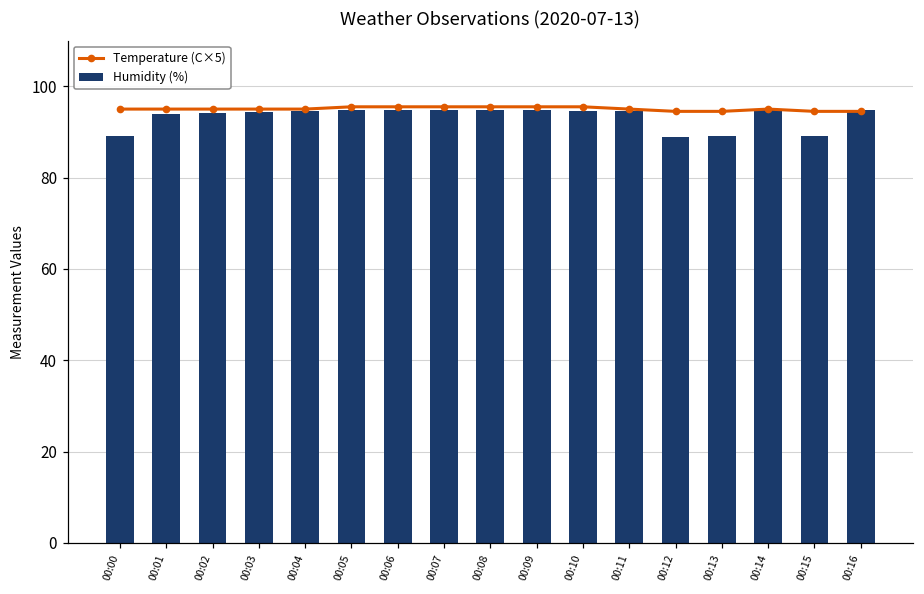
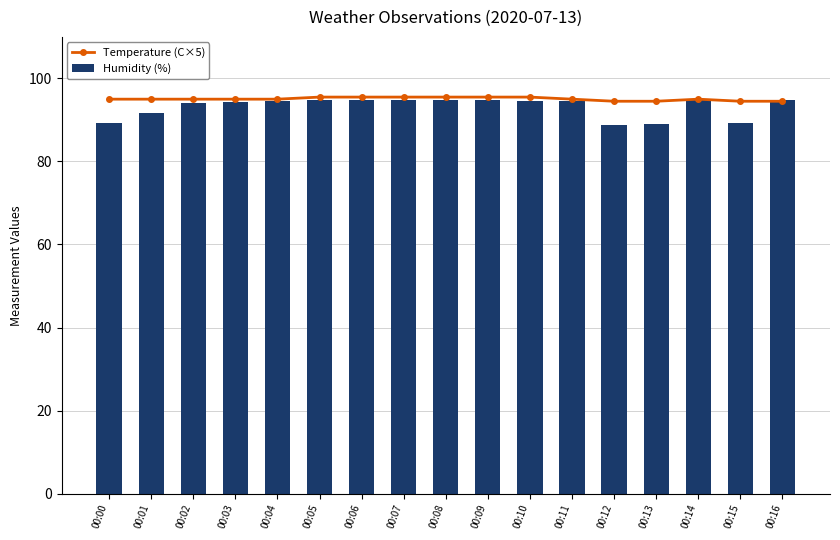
Humidity (%), 00:01: 94 -> 92
